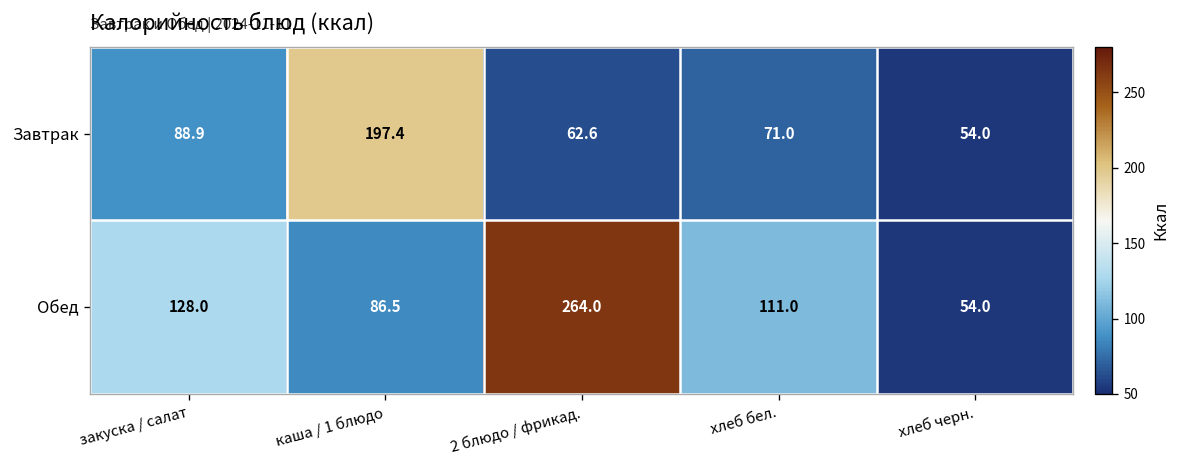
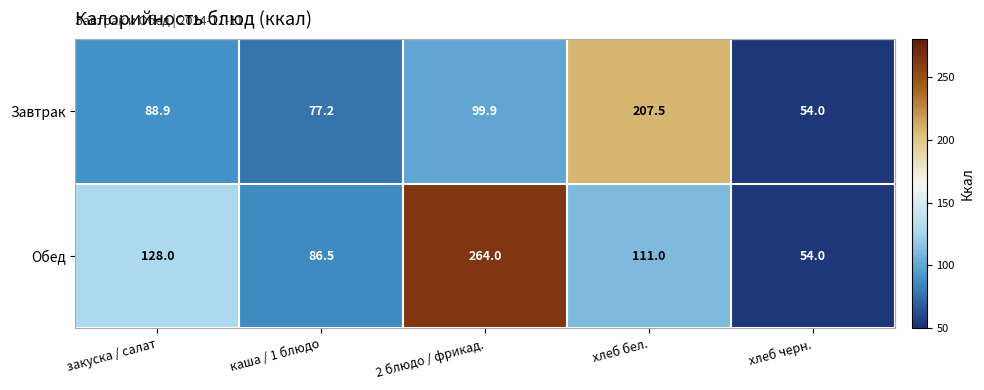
Завтрак, каша / 1 блюдо: 197.4 -> 77.2
Завтрак, 2 блюдо / фрикад.: 62.6 -> 99.9
Завтрак, хлеб бел.: 71.0 -> 207.5
